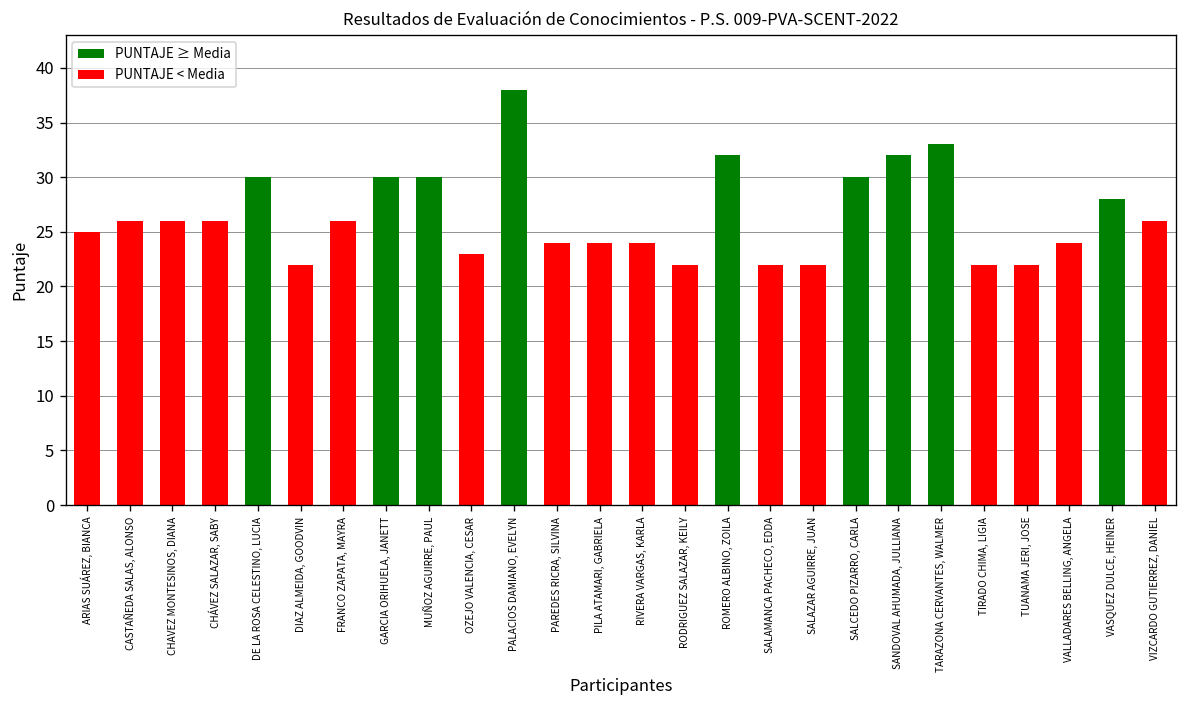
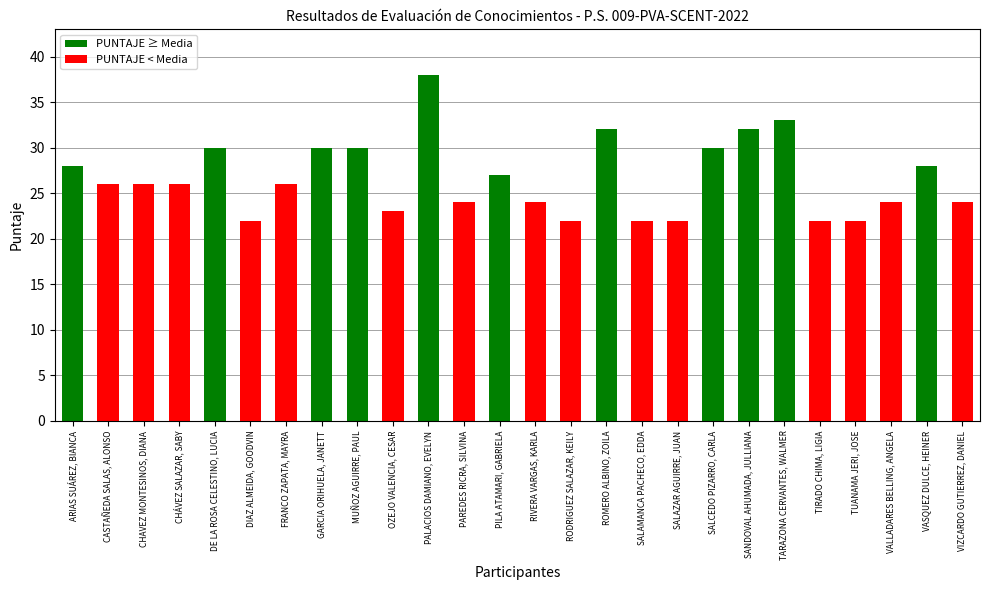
ARIAS SUÁREZ, BIANCA: 25 -> 28
PILA ATAMARI, GABRIELA: 24 -> 27
VIZCARDO GUTIERREZ, DANIEL: 26 -> 24
